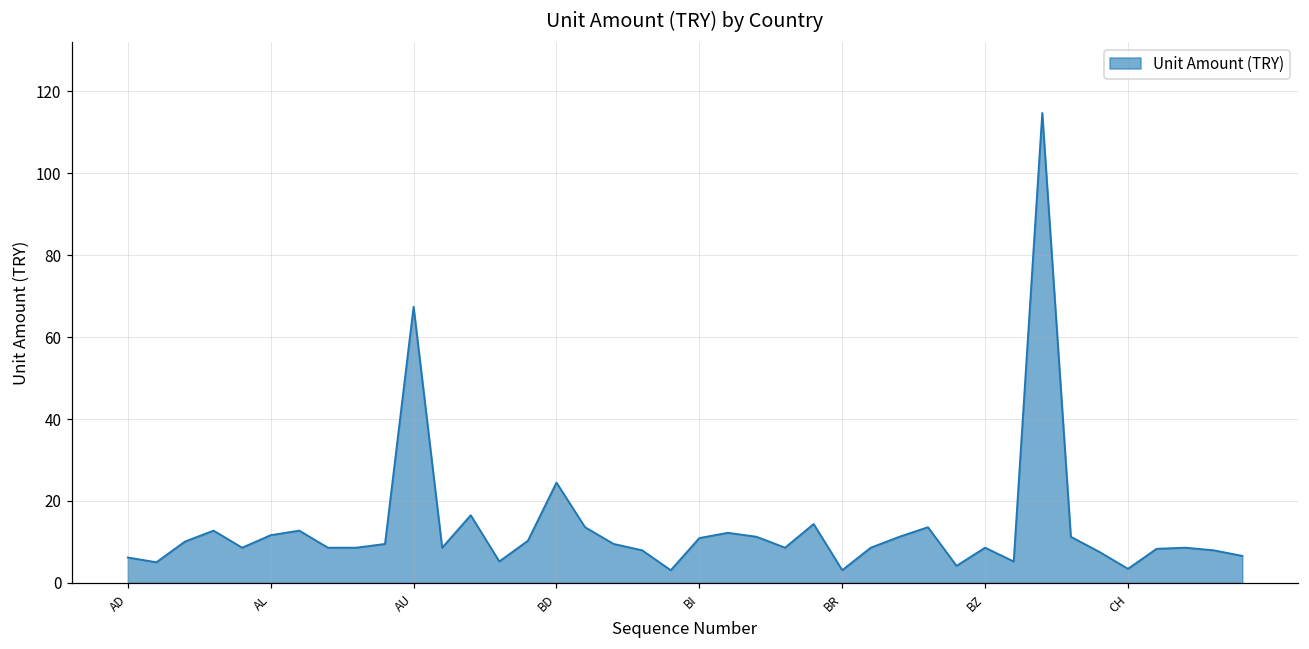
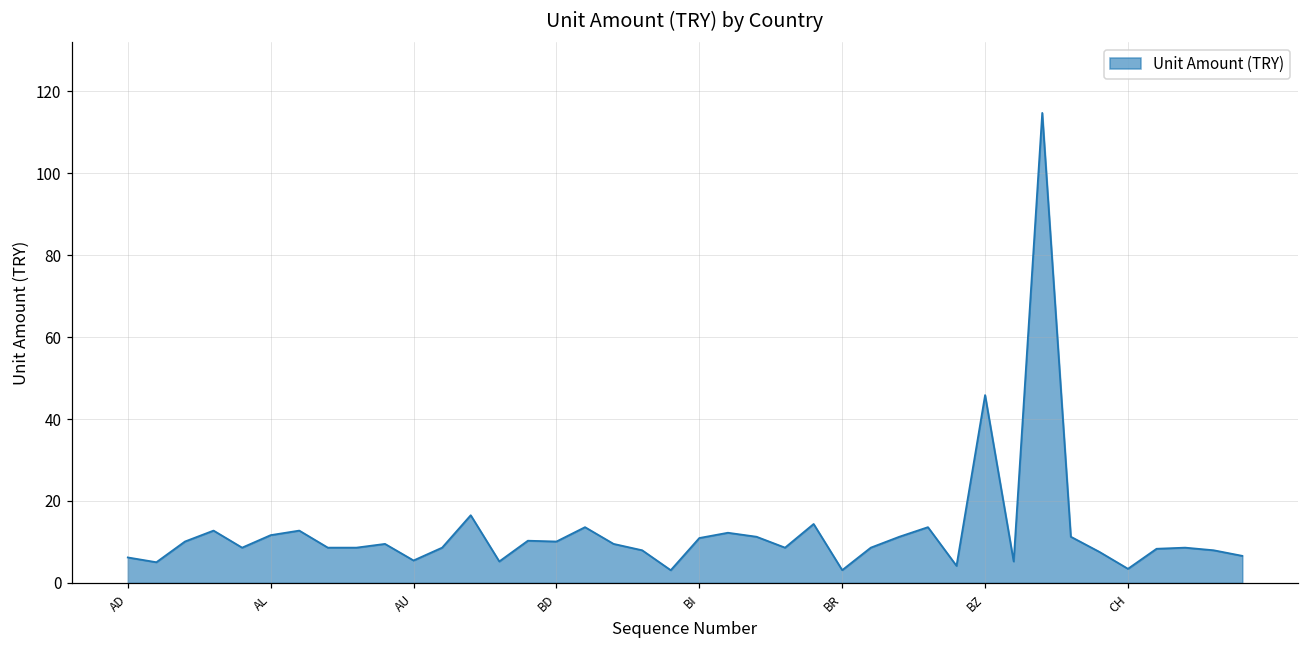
AU: 67 -> 5
BD: 24 -> 10
BZ: 9 -> 46
